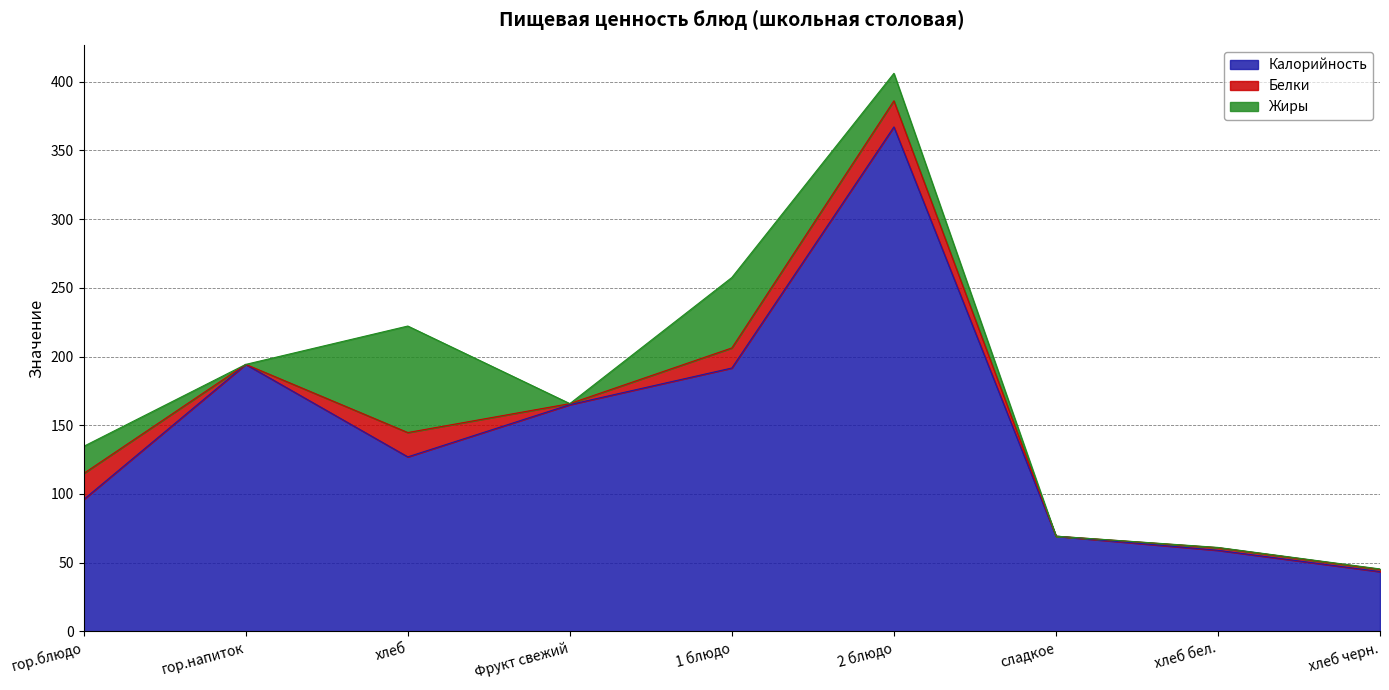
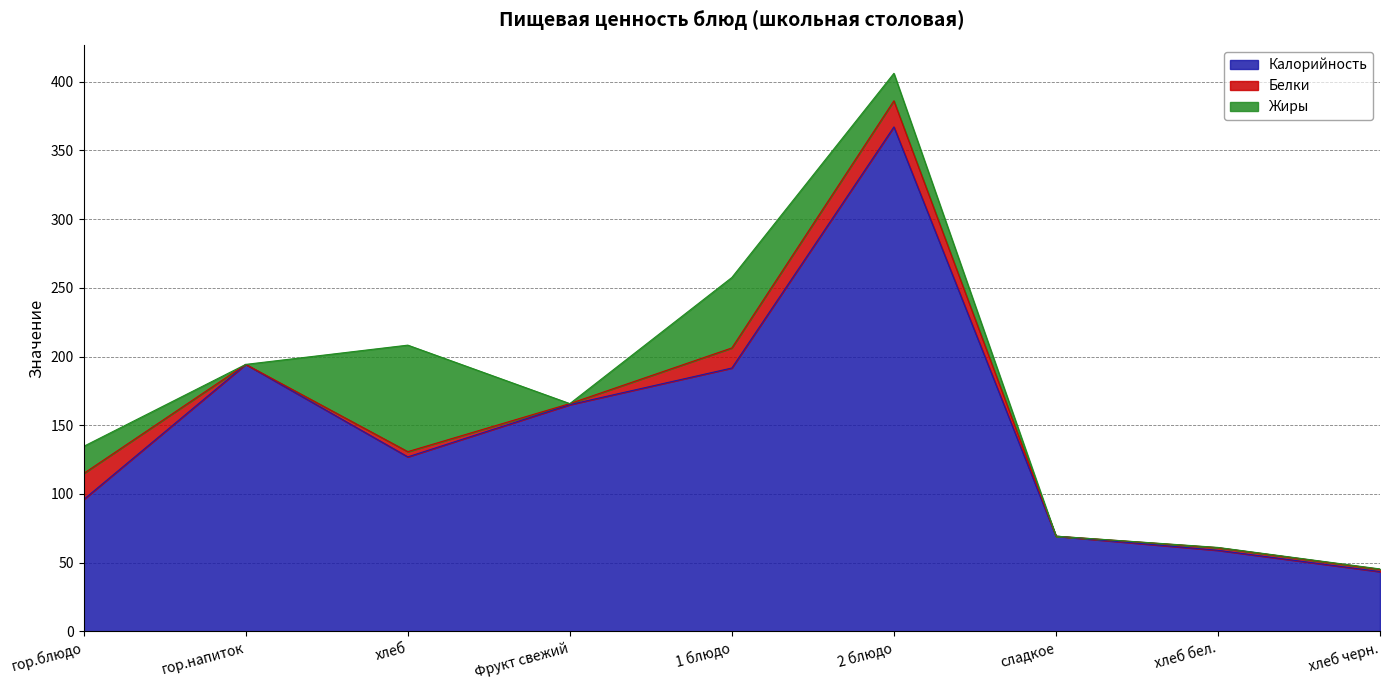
Белки, хлеб: 18 -> 4
